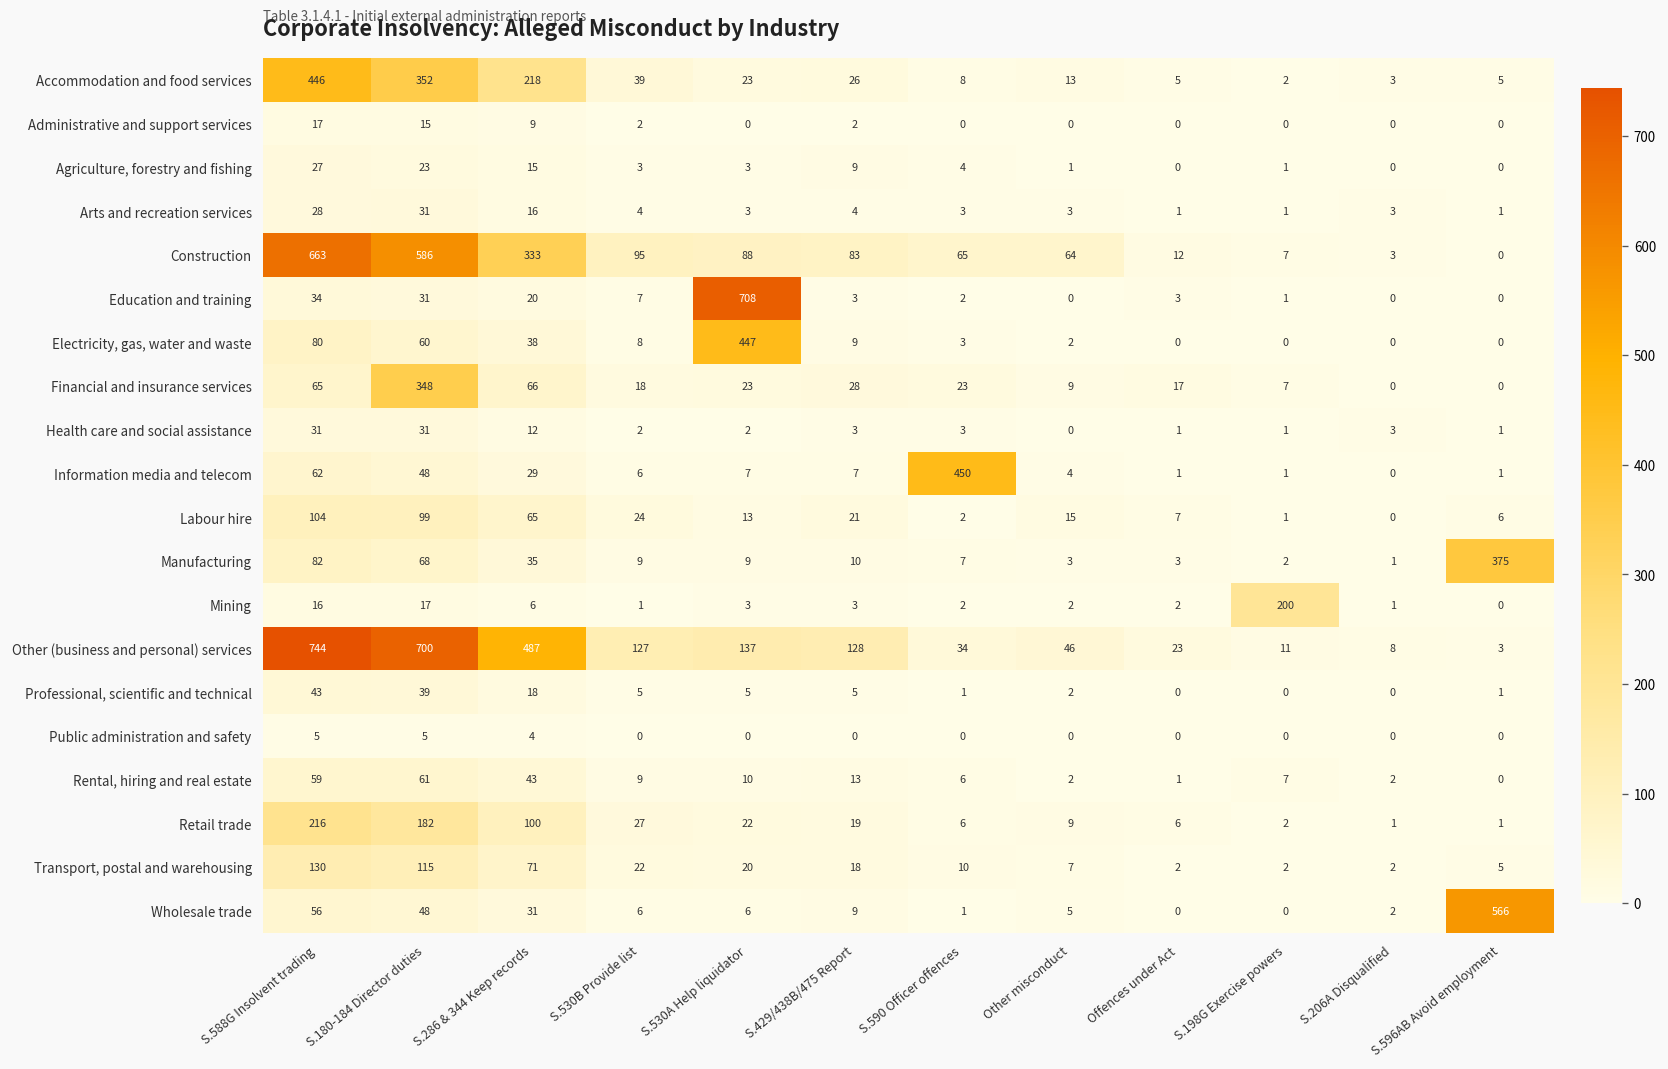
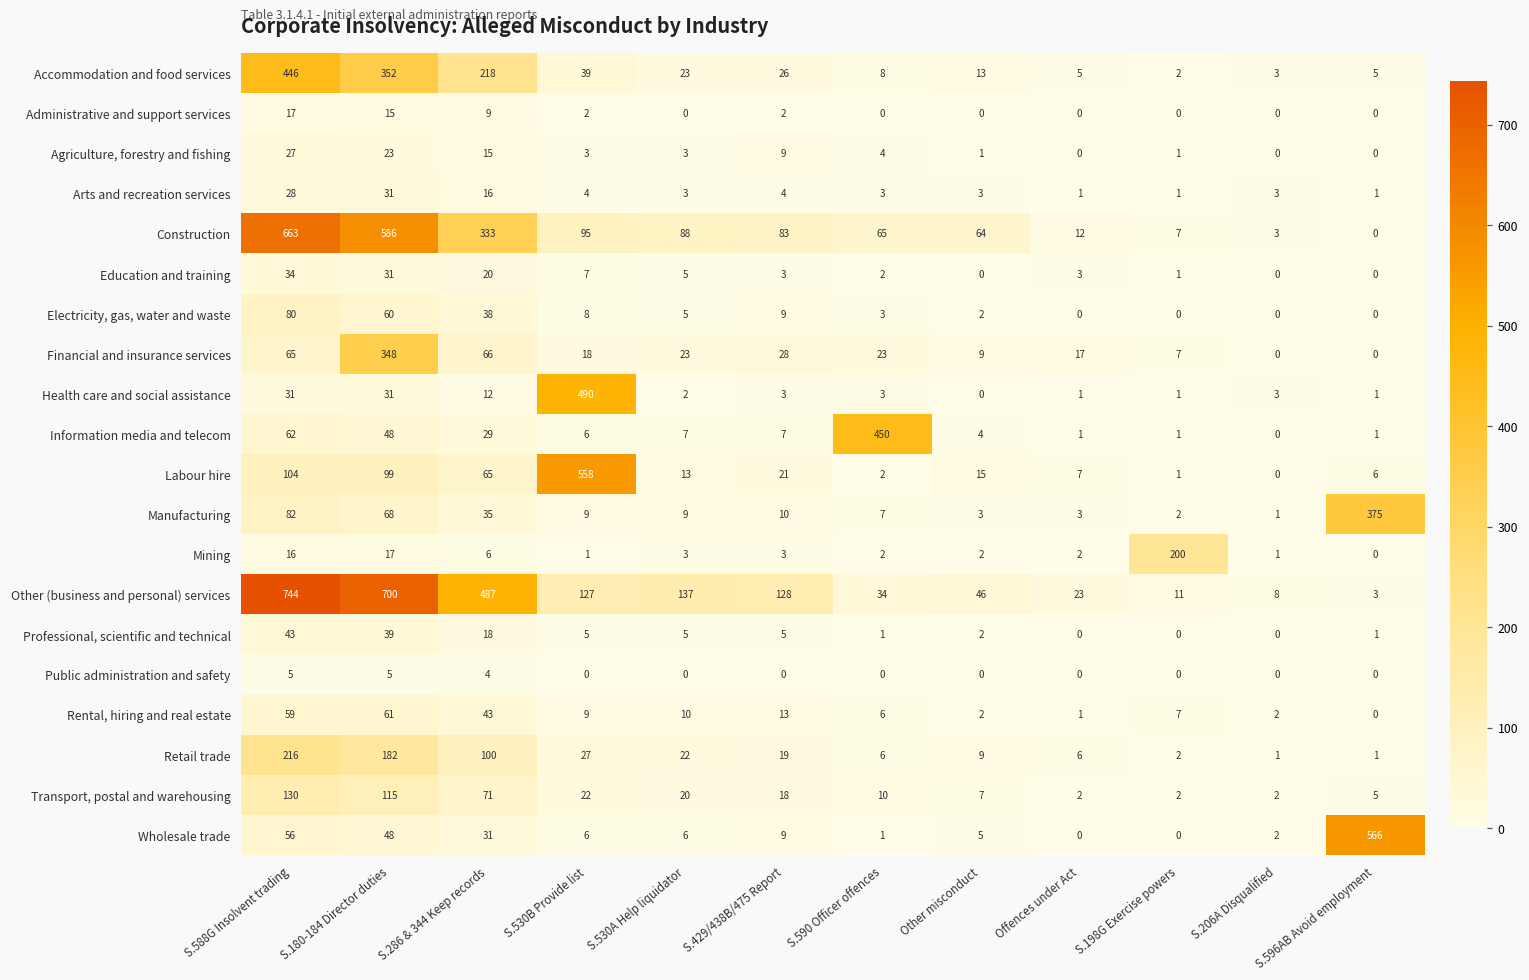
Education and training, S.530A Help liquidator: 708 -> 5
Electricity, gas, water and waste, S.530A Help liquidator: 447 -> 5
Health care and social assistance, S.530B Provide list: 2 -> 490
Labour hire, S.530B Provide list: 24 -> 558
